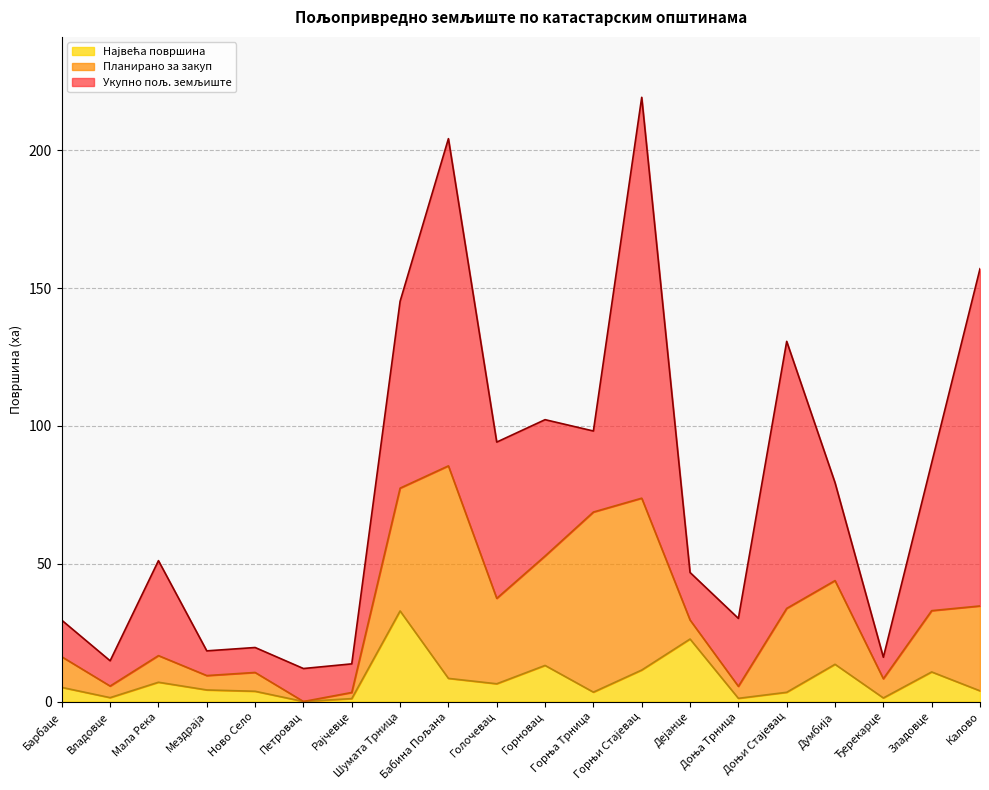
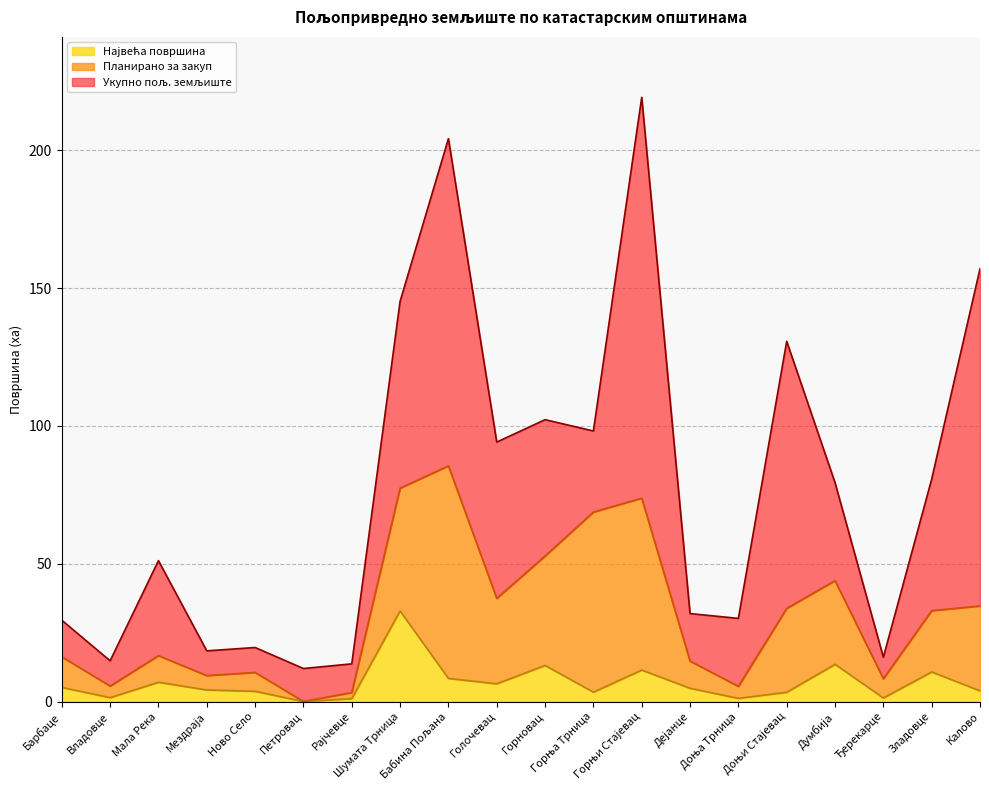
Највећа површина, Дејанце: 23 -> 5
Планирано за закуп, Дејанце: 7 -> 10
Укупно пољ. земљиште, Зладовце: 54 -> 48
